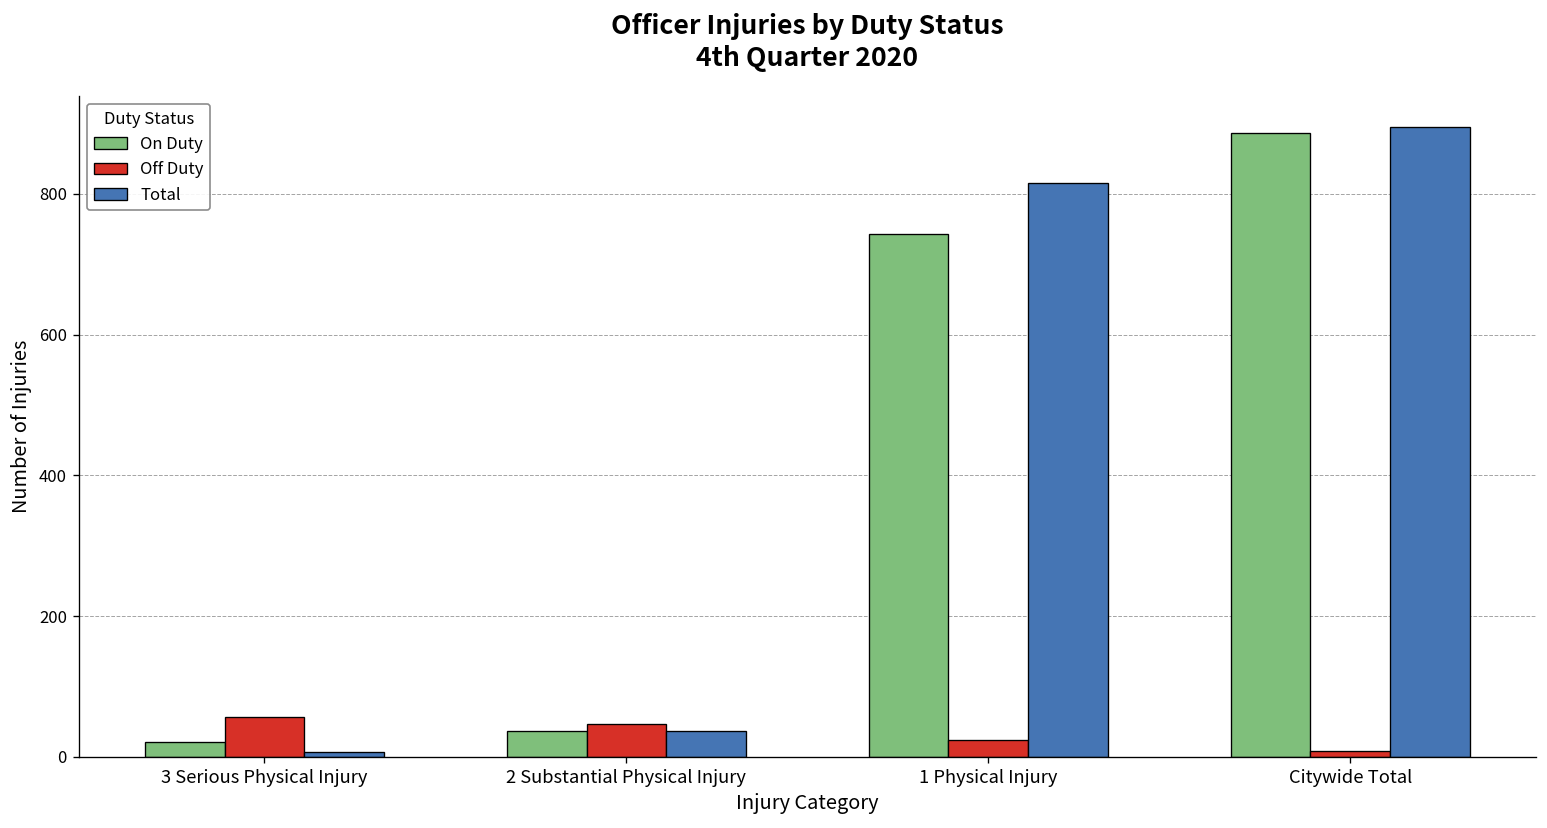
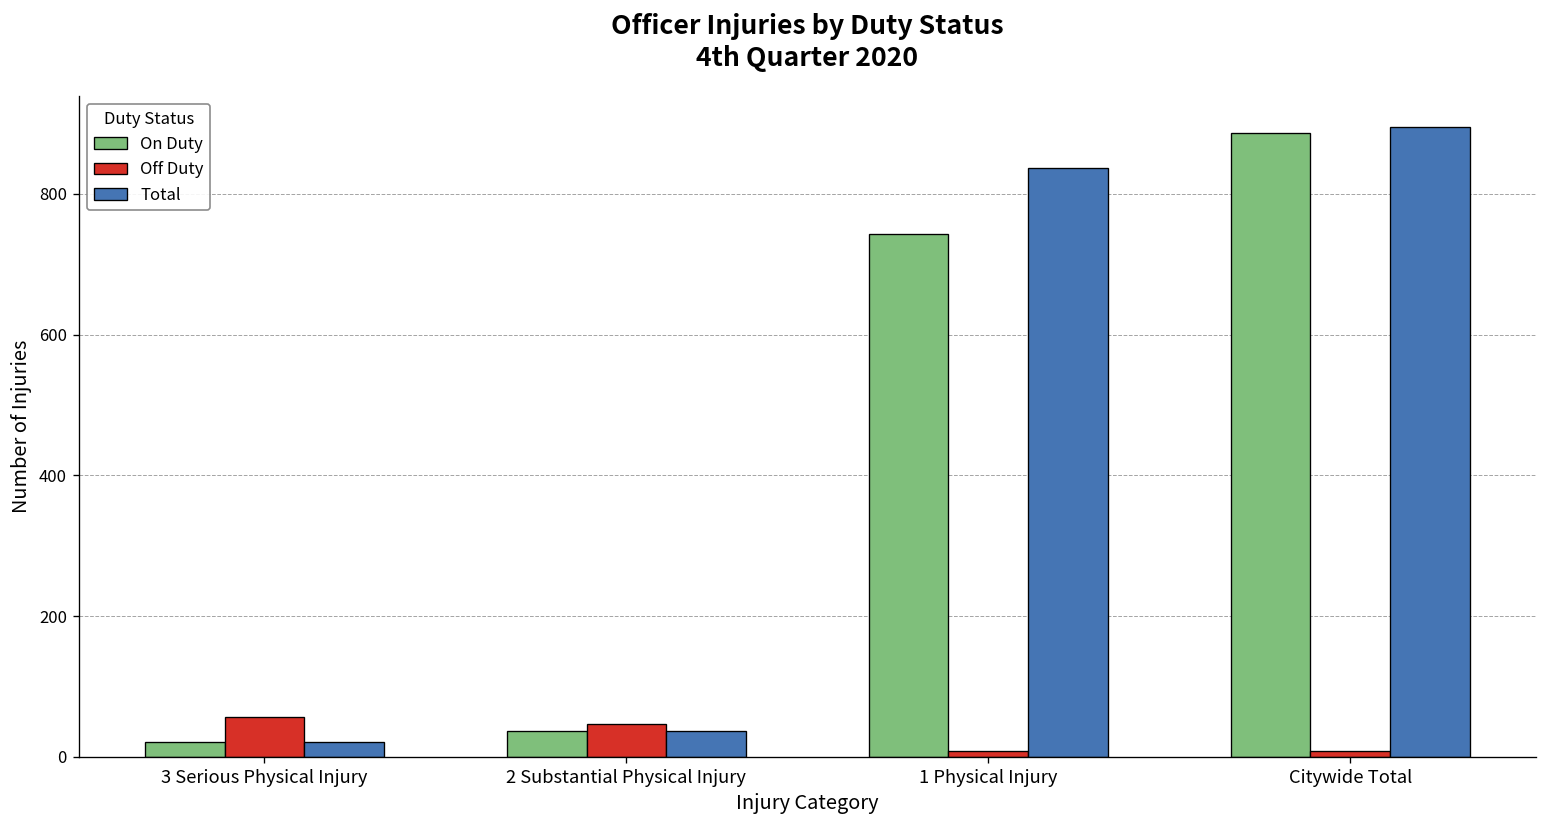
Total, 3 Serious Physical Injury: 10 -> 20
Off Duty, 1 Physical Injury: 20 -> 10
Total, 1 Physical Injury: 820 -> 840
